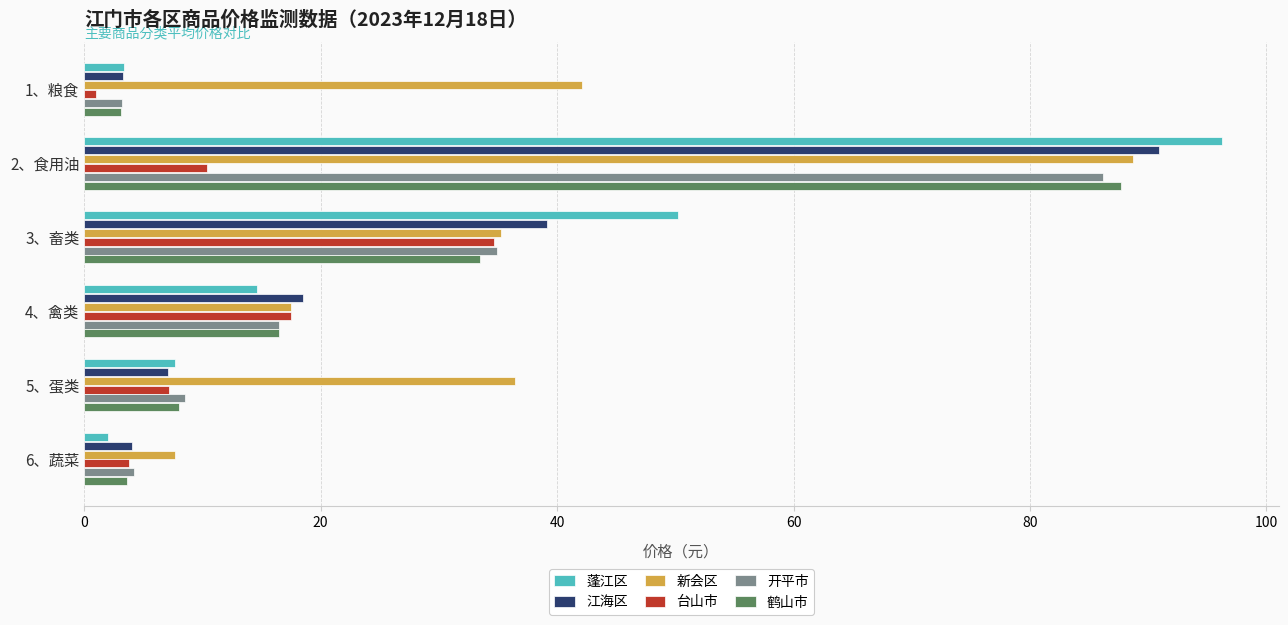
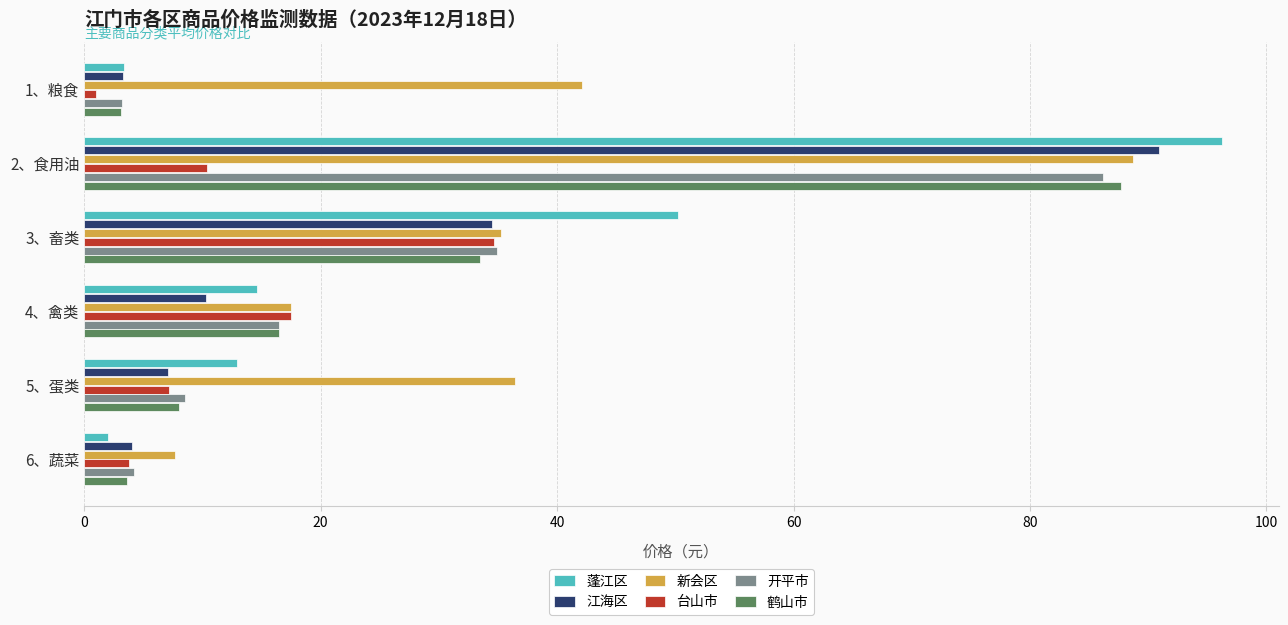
江海区, 3、畜类: 39.2 -> 34.5
江海区, 4、禽类: 18.5 -> 10.3
蓬江区, 5、蛋类: 7.7 -> 12.9
